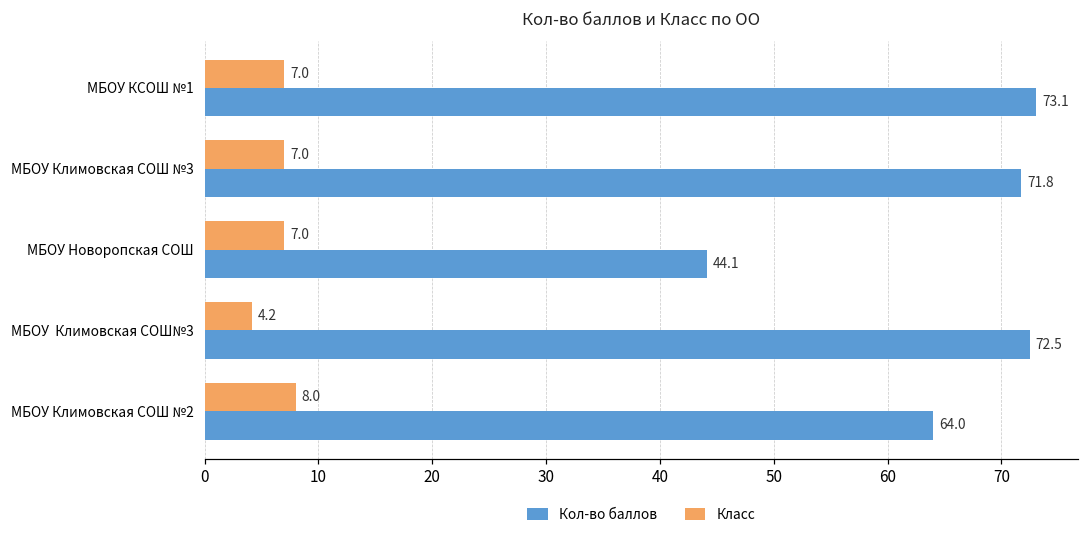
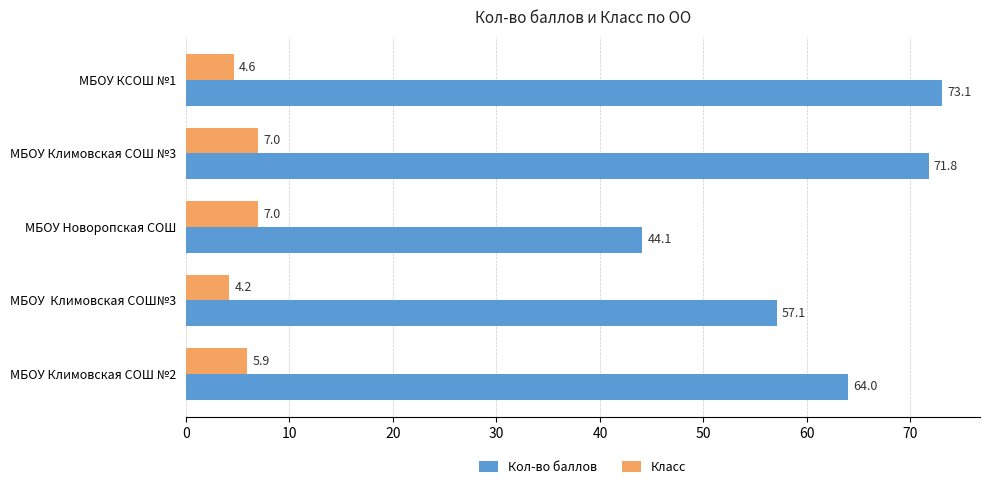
Класс, МБОУ КСОШ №1: 7.0 -> 4.6
Кол-во баллов, МБОУ Климовская СОШ№3: 72.5 -> 57.1
Класс, МБОУ Климовская СОШ №2: 8.0 -> 5.9
